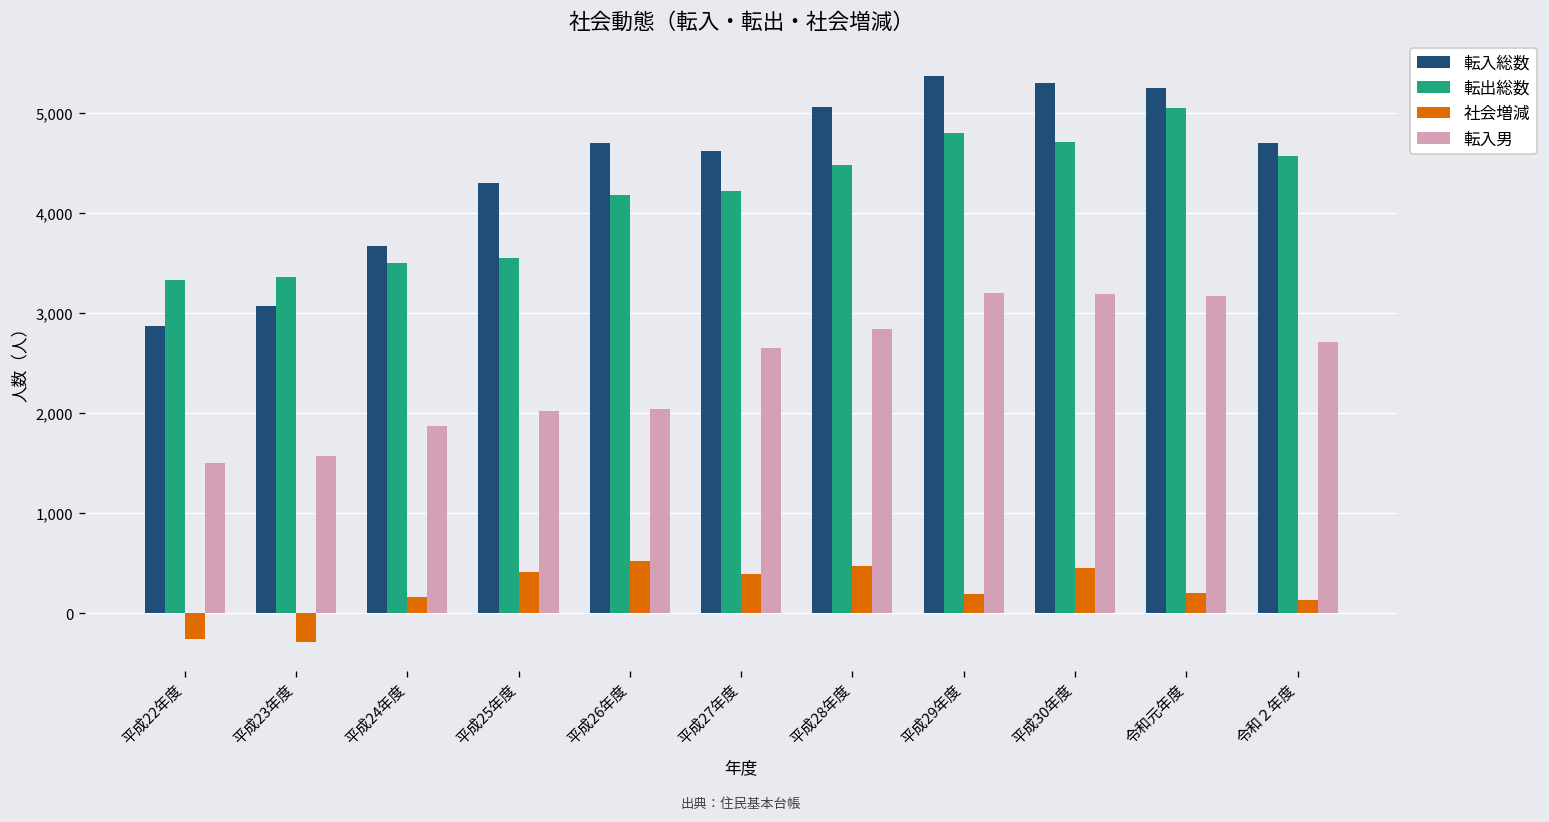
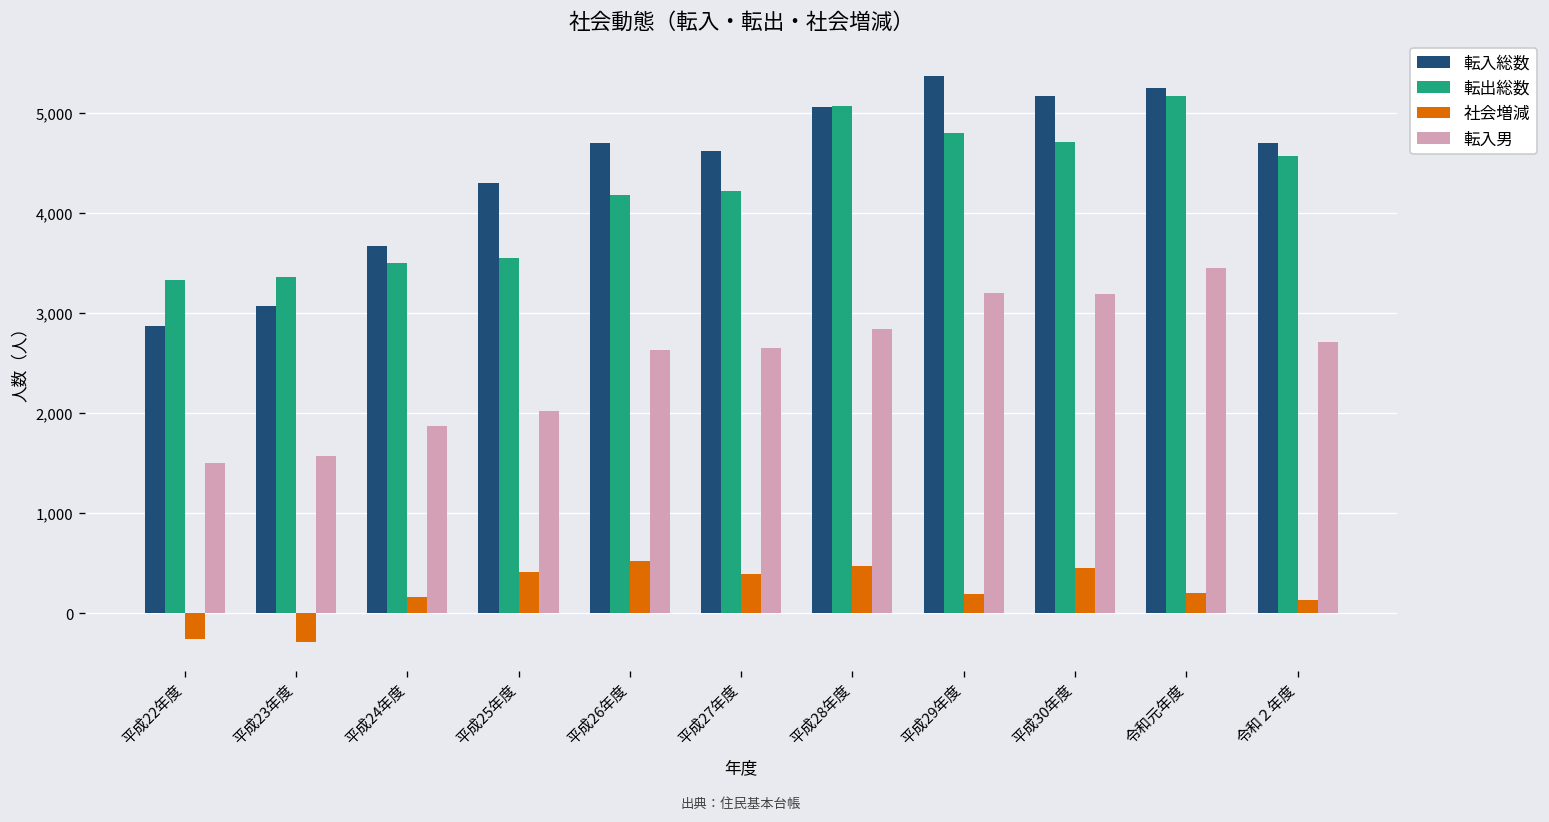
転入男, 平成26年度: 2,000 -> 2,600
転出総数, 平成28年度: 4,500 -> 5,100
転入総数, 平成30年度: 5,300 -> 5,200
転出総数, 令和元年度: 5,000 -> 5,200
転入男, 令和元年度: 3,200 -> 3,500
